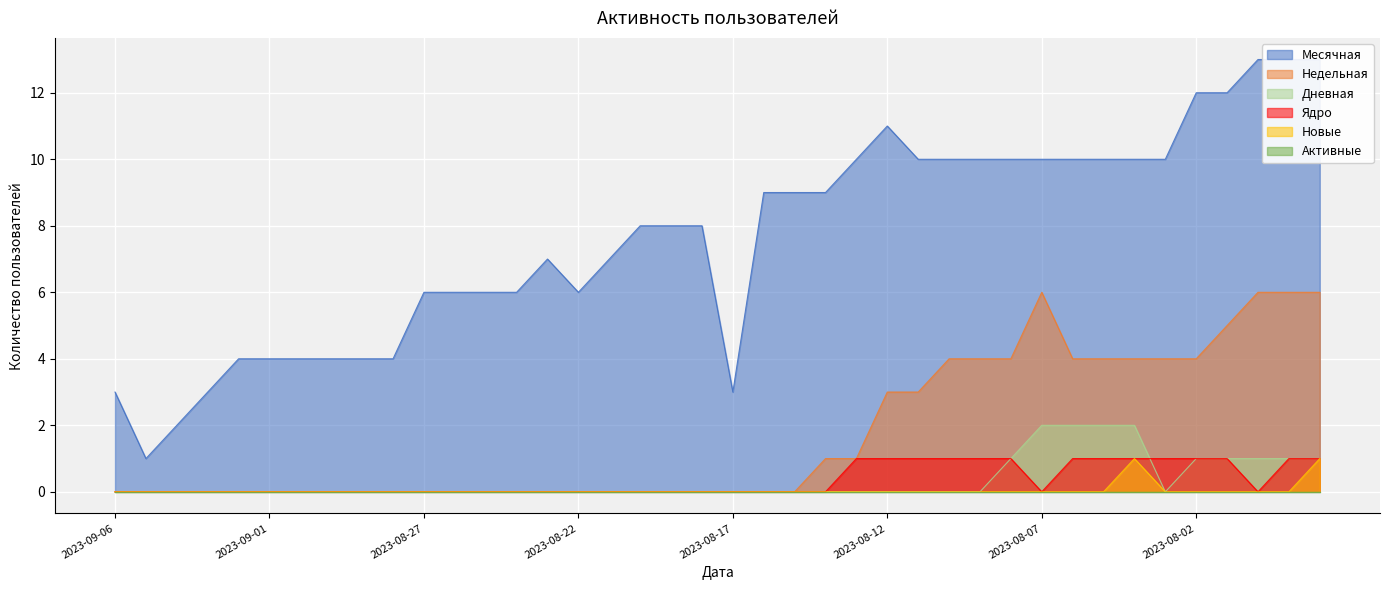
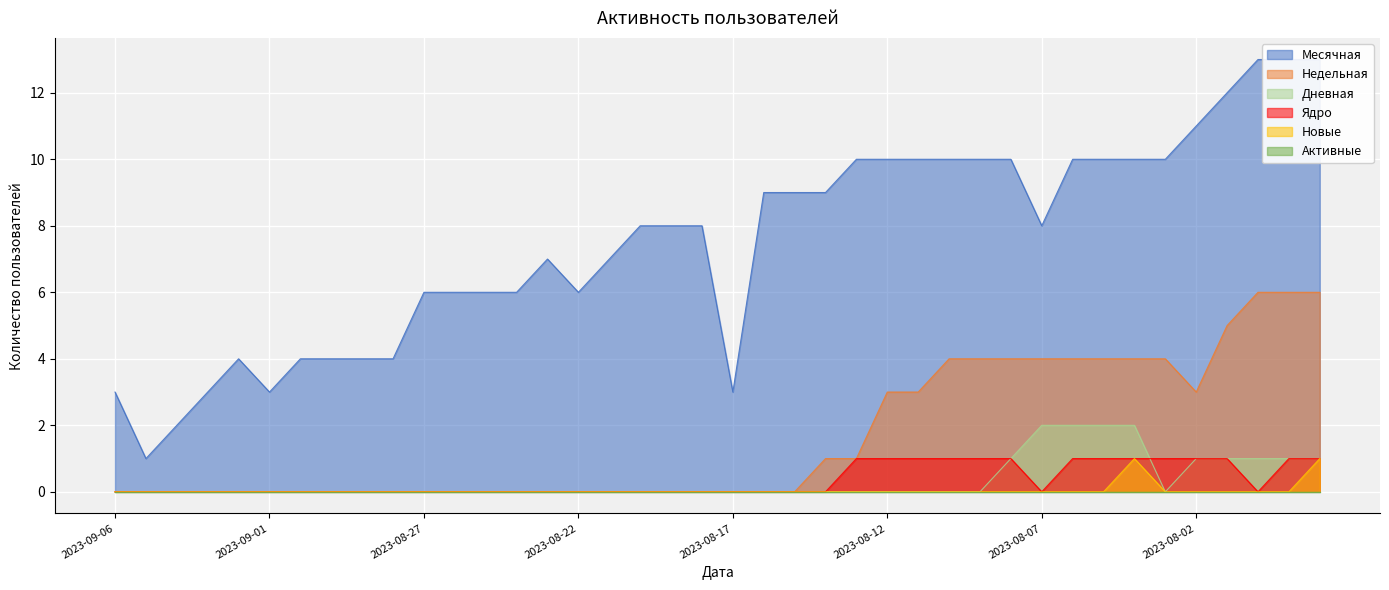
Месячная, 2023-09-01: 4 -> 3
Месячная, 2023-08-12: 11 -> 10
Месячная, 2023-08-07: 10 -> 8
Недельная, 2023-08-07: 6 -> 4
Месячная, 2023-08-02: 12 -> 11
Недельная, 2023-08-02: 4 -> 3
